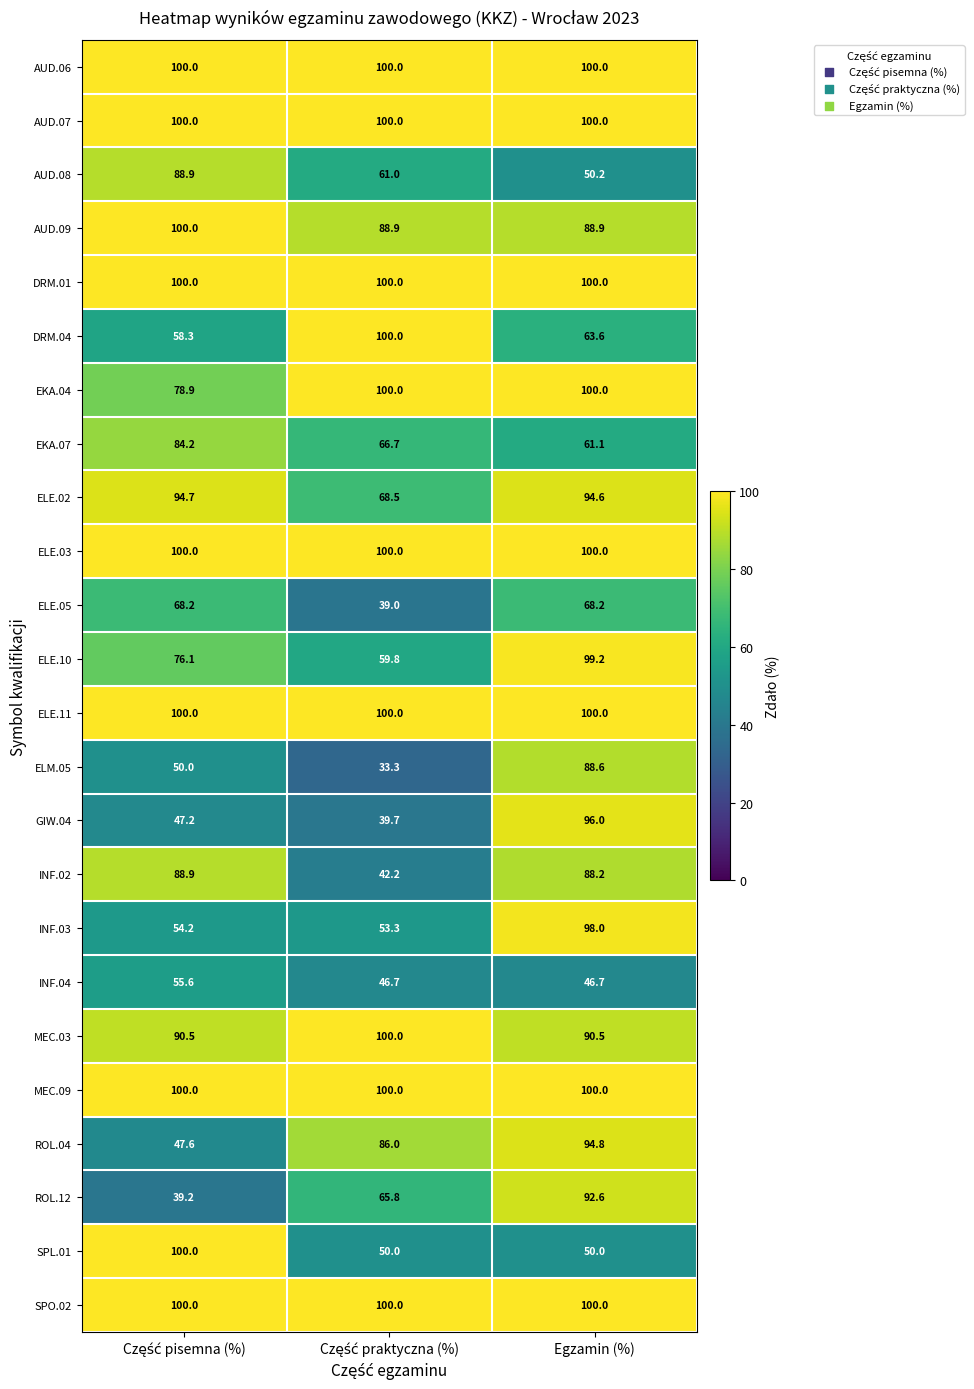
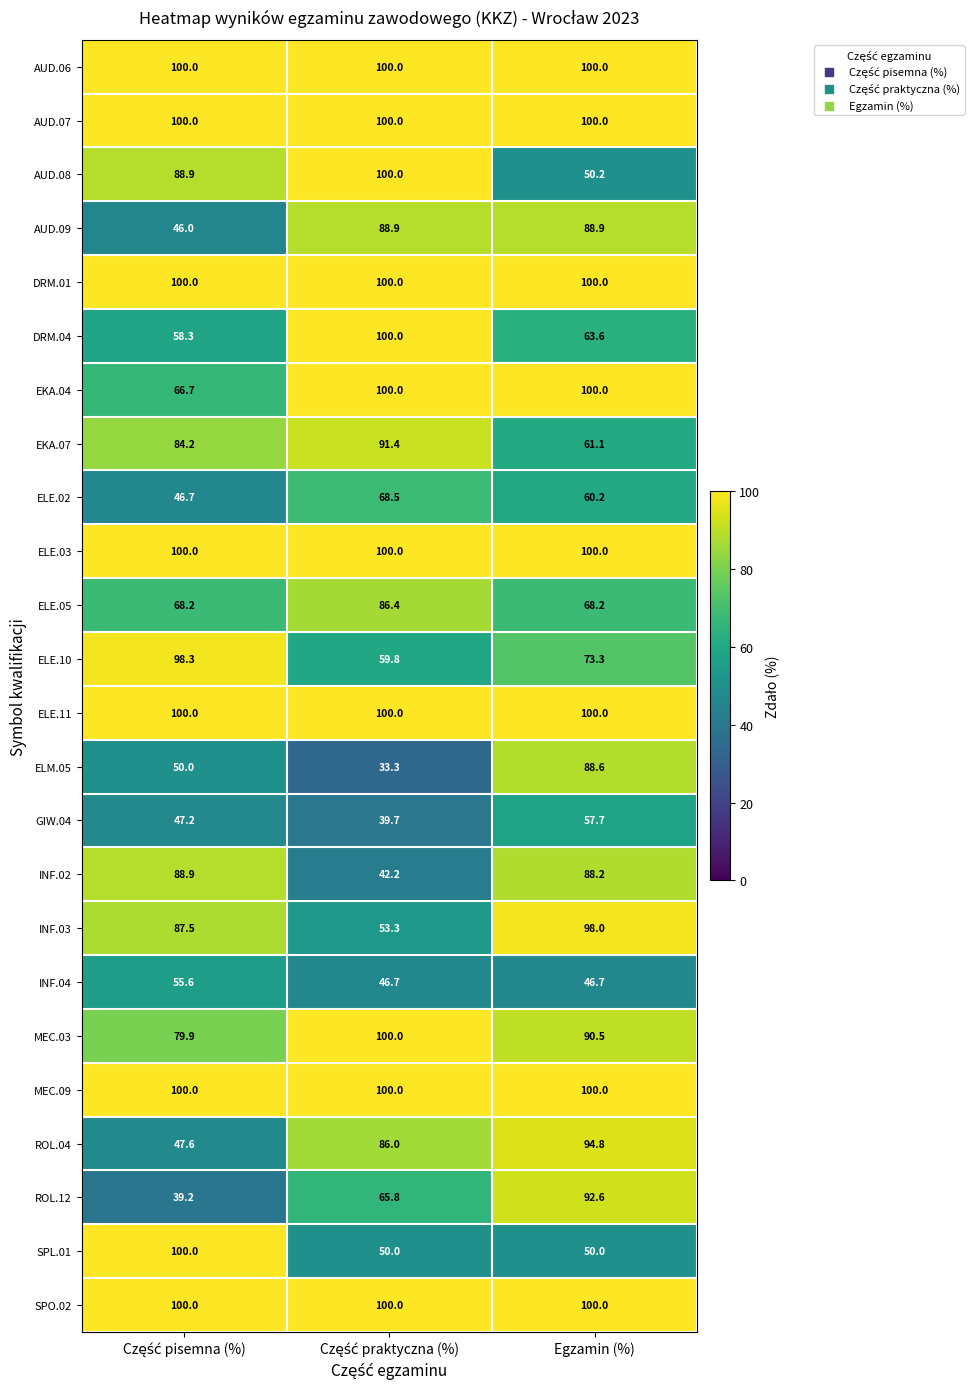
AUD.08, Część praktyczna (%): 61.0 -> 100.0
AUD.09, Część pisemna (%): 100.0 -> 46.0
EKA.04, Część pisemna (%): 78.9 -> 66.7
EKA.07, Część praktyczna (%): 66.7 -> 91.4
ELE.02, Część pisemna (%): 94.7 -> 46.7
ELE.02, Egzamin (%): 94.6 -> 60.2
ELE.05, Część praktyczna (%): 39.0 -> 86.4
ELE.10, Część pisemna (%): 76.1 -> 98.3
ELE.10, Egzamin (%): 99.2 -> 73.3
GIW.04, Egzamin (%): 96.0 -> 57.7
INF.03, Część pisemna (%): 54.2 -> 87.5
MEC.03, Część pisemna (%): 90.5 -> 79.9
